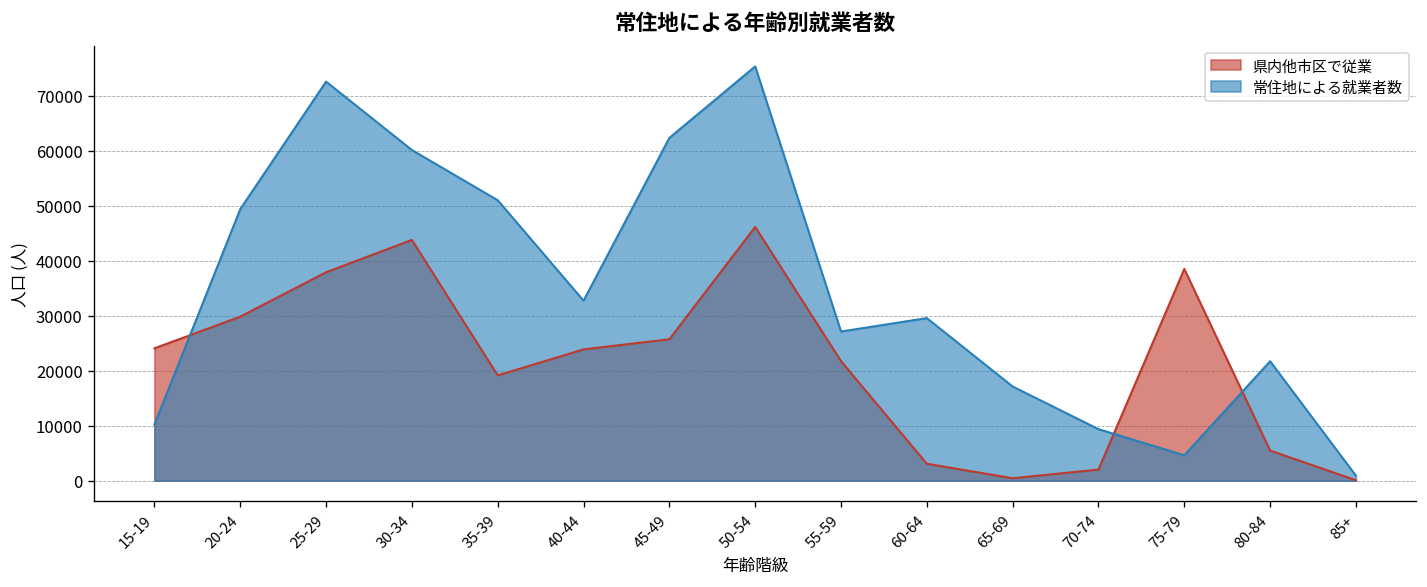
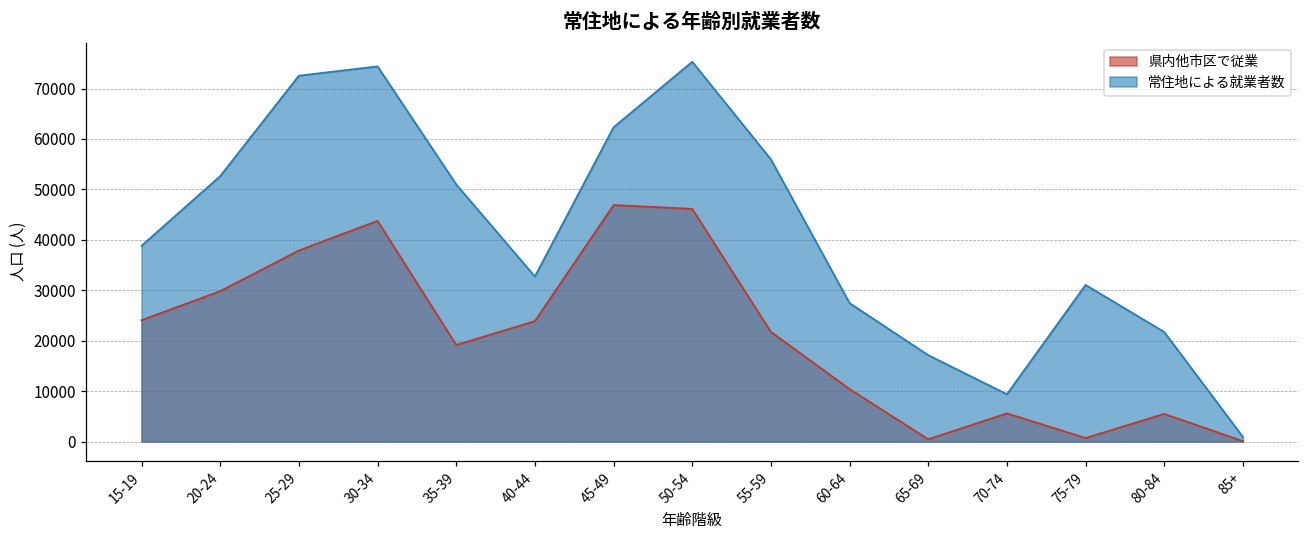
常住地による就業者数, 15-19: 10000 -> 39000
常住地による就業者数, 20-24: 49000 -> 53000
常住地による就業者数, 30-34: 60000 -> 74000
県内他市区で従業, 45-49: 26000 -> 47000
常住地による就業者数, 55-59: 27000 -> 56000
県内他市区で従業, 60-64: 3000 -> 10000
常住地による就業者数, 60-64: 30000 -> 27000
県内他市区で従業, 70-74: 2000 -> 6000
県内他市区で従業, 75-79: 38000 -> 1000
常住地による就業者数, 75-79: 5000 -> 31000
